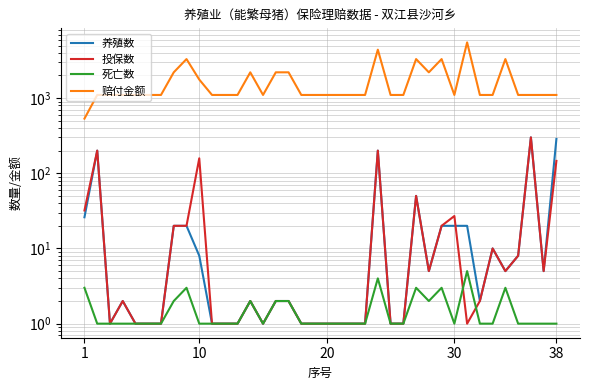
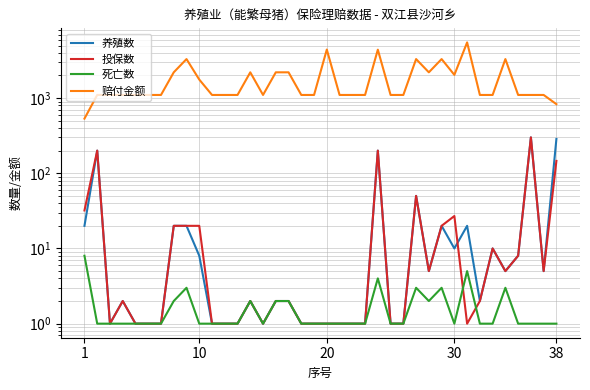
养殖数, 1: 26 -> 20
死亡数, 1: 3 -> 8
投保数, 10: 160 -> 20
赔付金额, 20: 1100 -> 4000
养殖数, 30: 20 -> 10
赔付金额, 30: 1100 -> 2000
赔付金额, 38: 1100 -> 800
